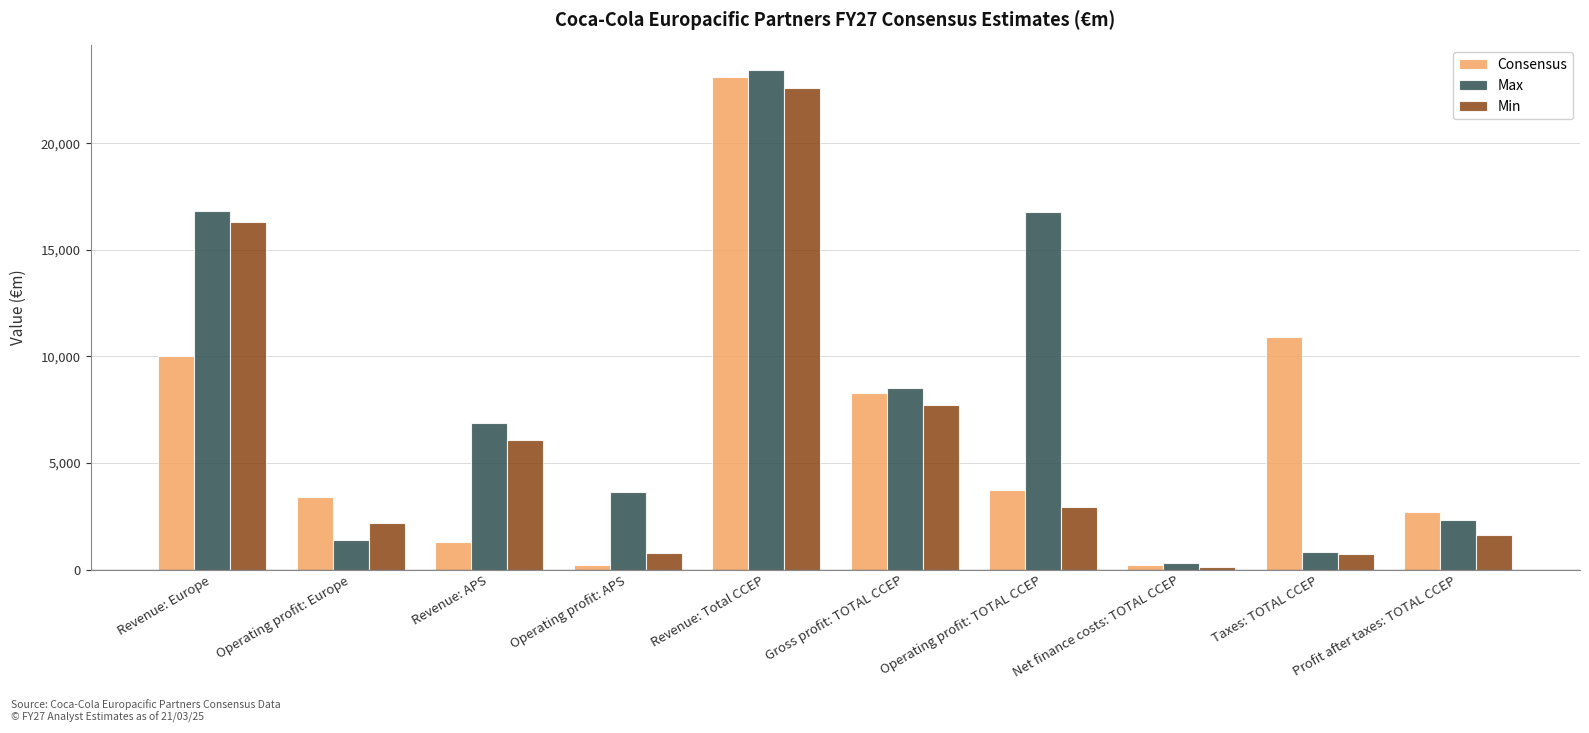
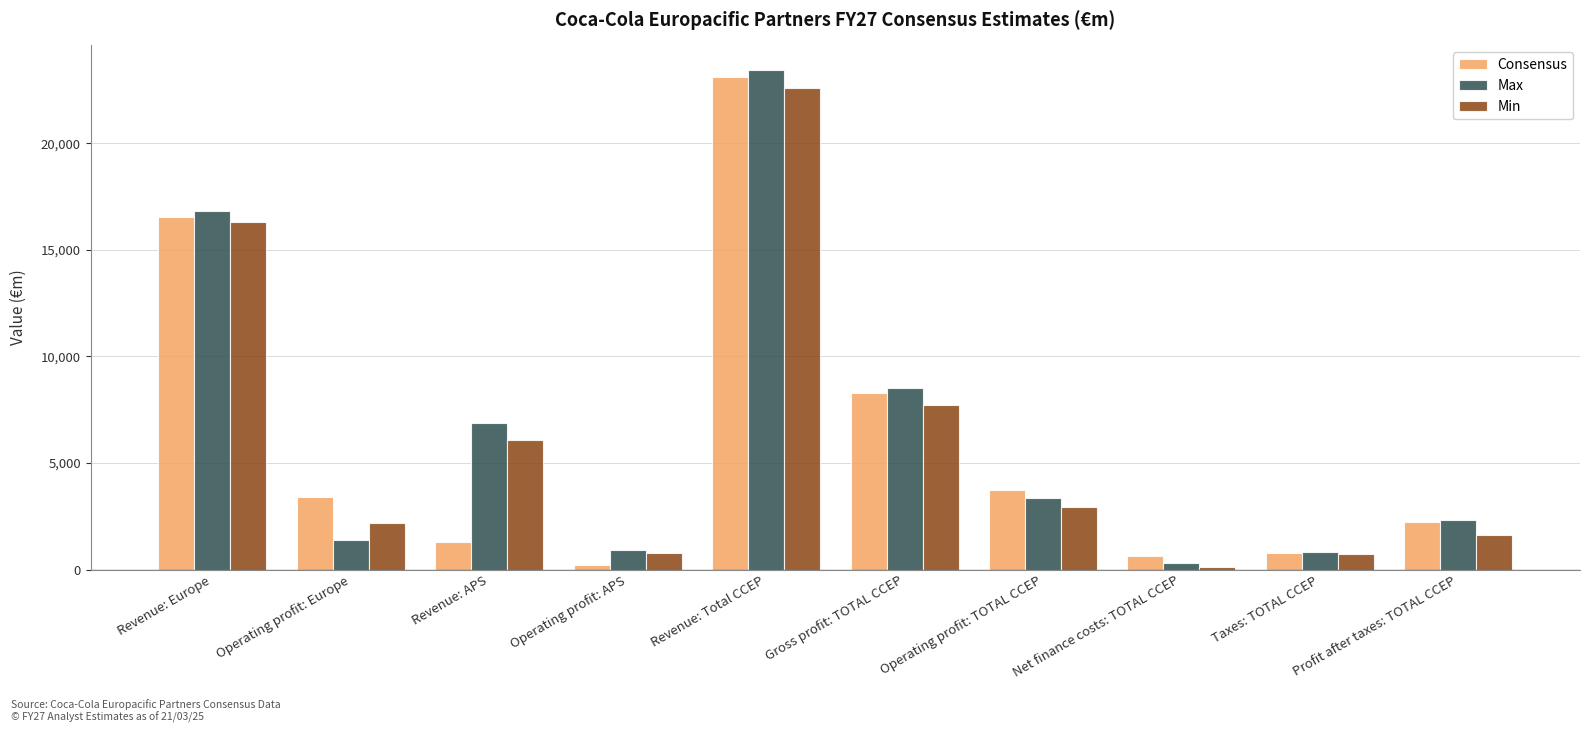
Consensus, Revenue: Europe: 10,000 -> 16,600
Max, Operating profit: APS: 3,600 -> 900
Max, Operating profit: TOTAL CCEP: 16,800 -> 3,300
Consensus, Net finance costs: TOTAL CCEP: 200 -> 600
Consensus, Taxes: TOTAL CCEP: 10,900 -> 800
Consensus, Profit after taxes: TOTAL CCEP: 2,700 -> 2,200
